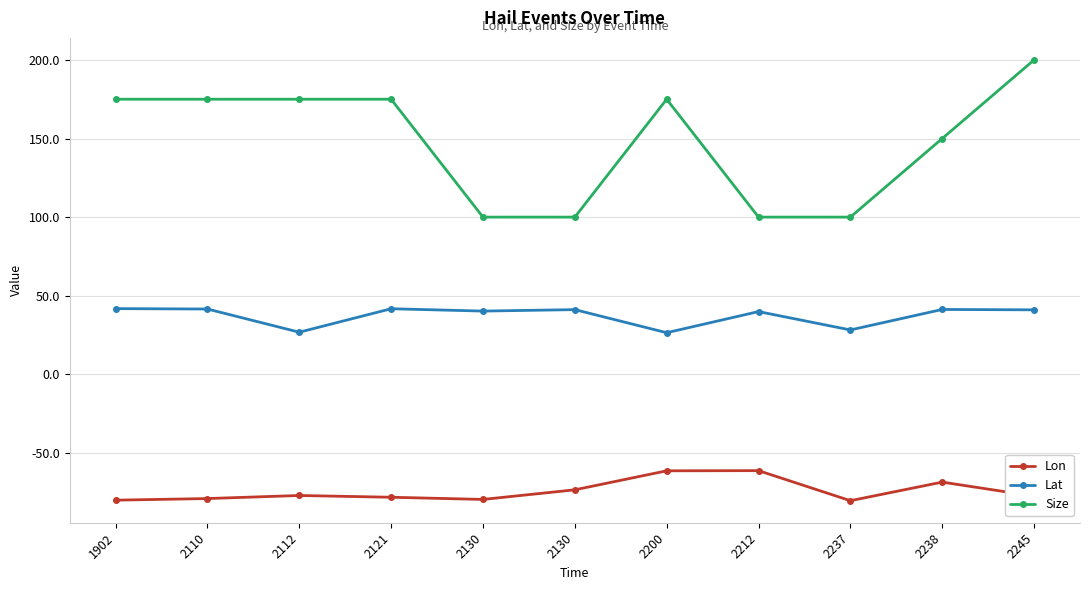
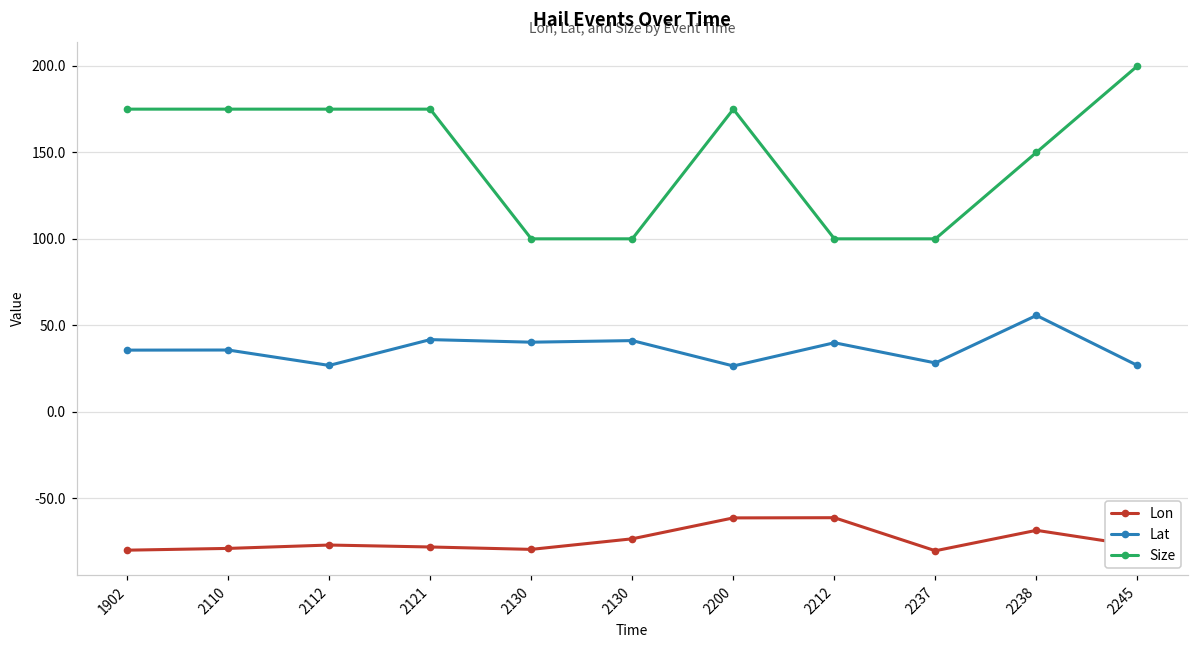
Lat, 1902: 42 -> 36
Lat, 2110: 42 -> 36
Lat, 2238: 41 -> 56
Lat, 2245: 41 -> 27
